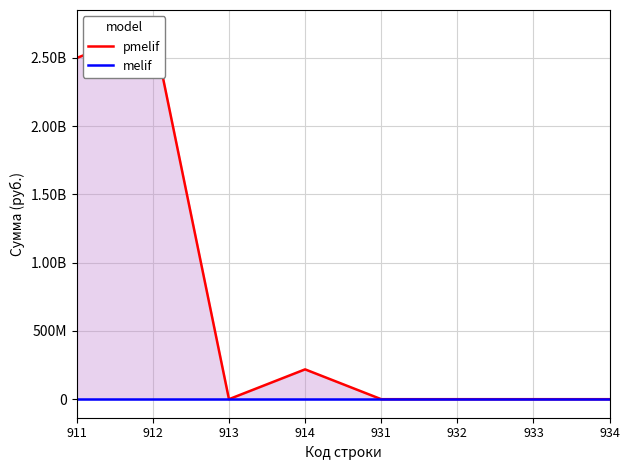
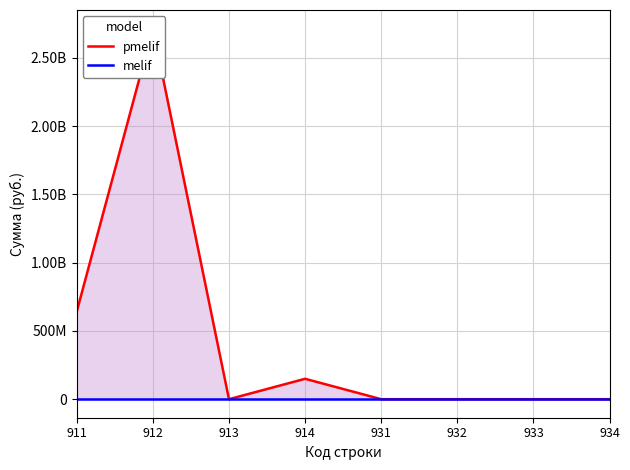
pmelif, 911: 2500000000 -> 640000000
pmelif, 914: 220000000 -> 150000000
